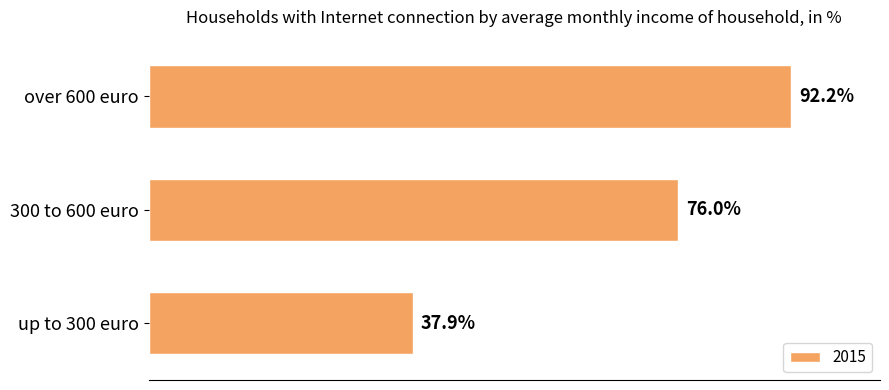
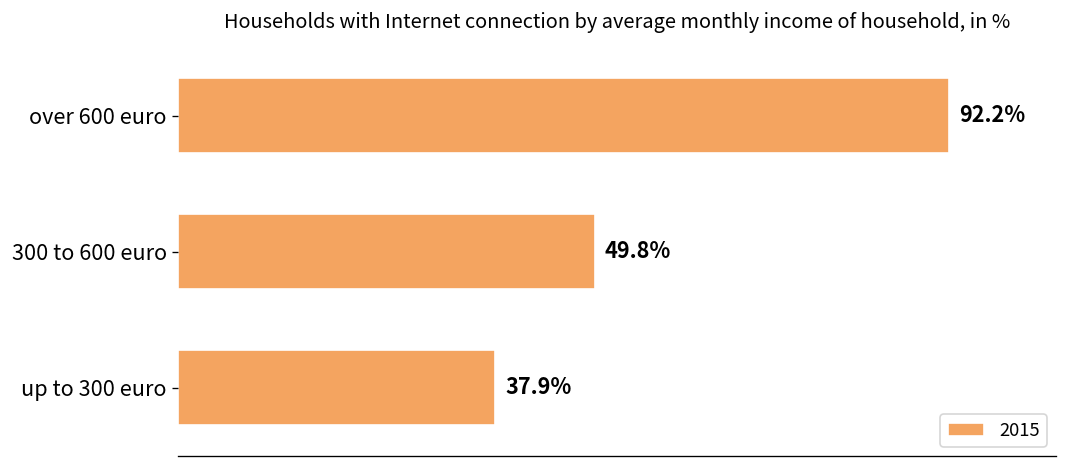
300 to 600 euro: 76.0% -> 49.8%
